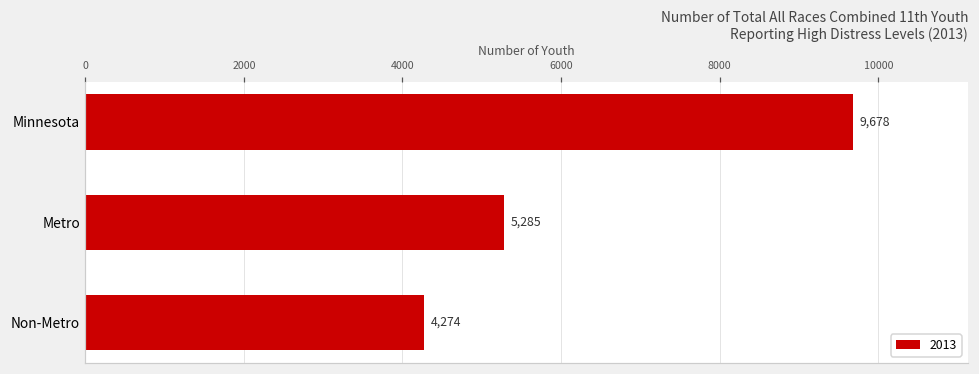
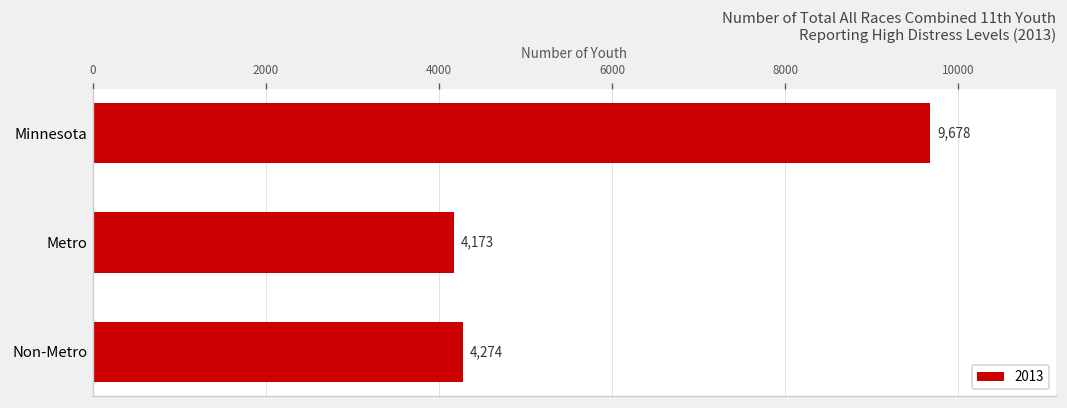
Metro: 5,285 -> 4,173
